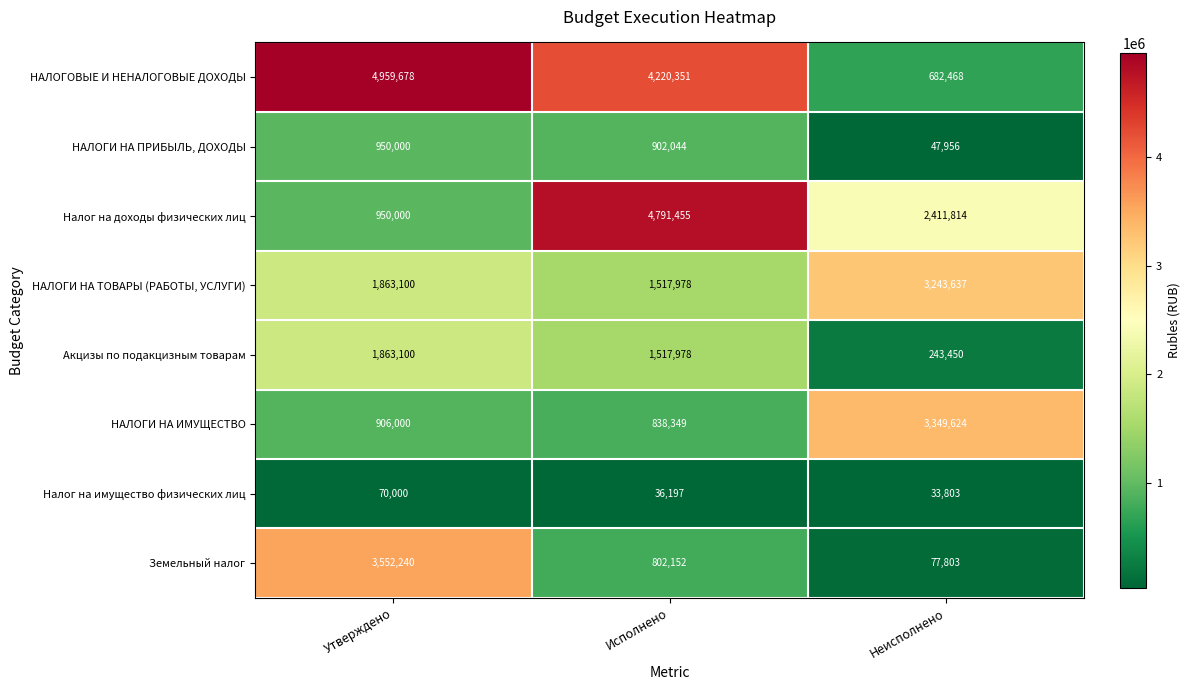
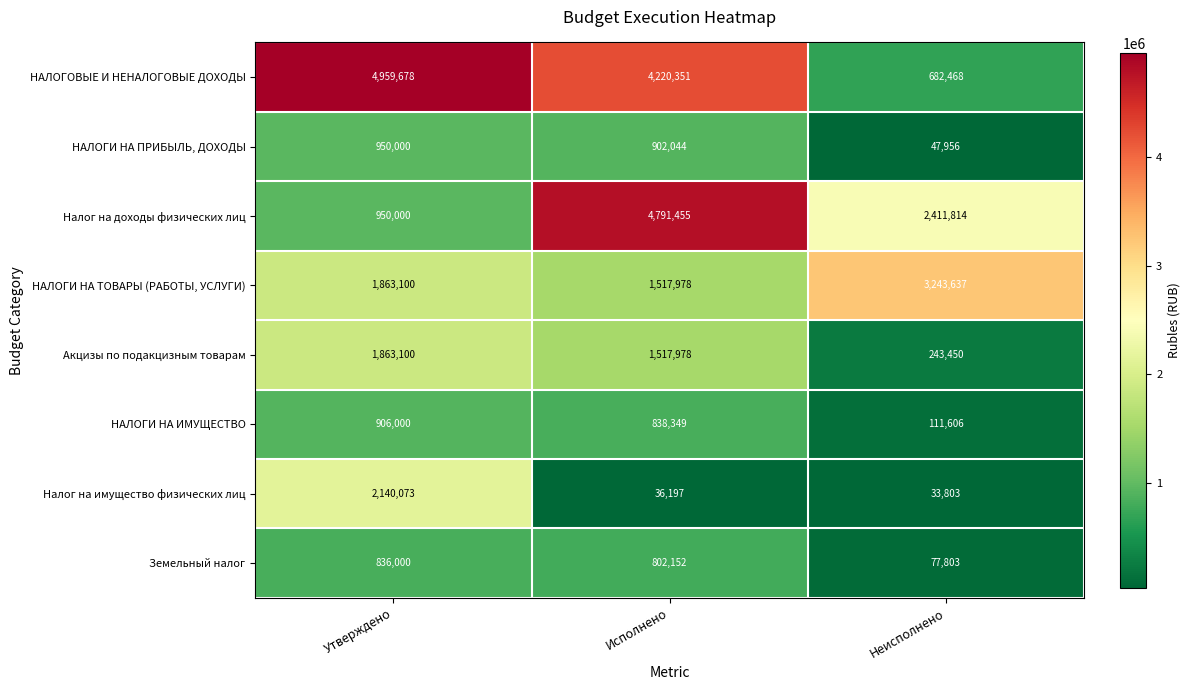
НАЛОГИ НА ИМУЩЕСТВО, Неисполнено: 3,349,624 -> 111,606
Налог на имущество физических лиц, Утверждено: 70,000 -> 2,140,073
Земельный налог, Утверждено: 3,552,240 -> 836,000
